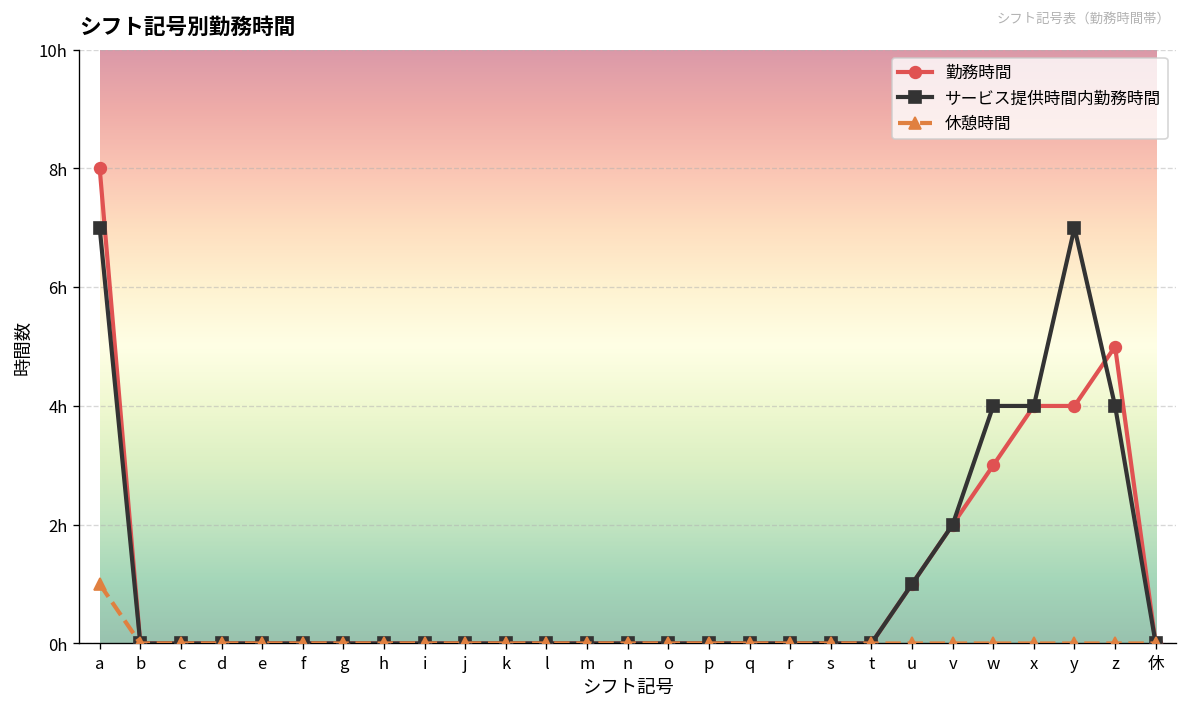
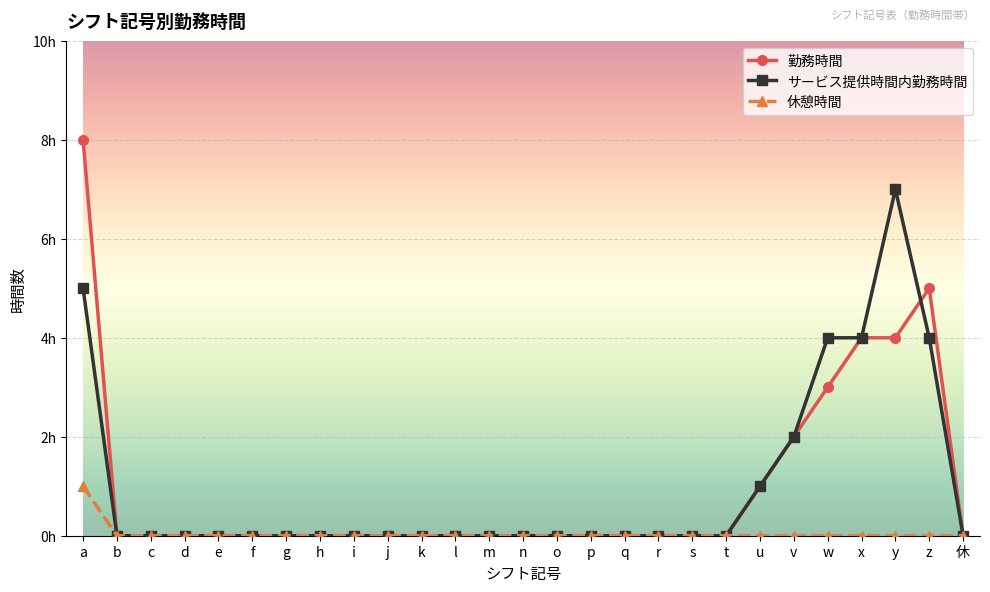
サービス提供時間内勤務時間, a: 7h -> 5h
